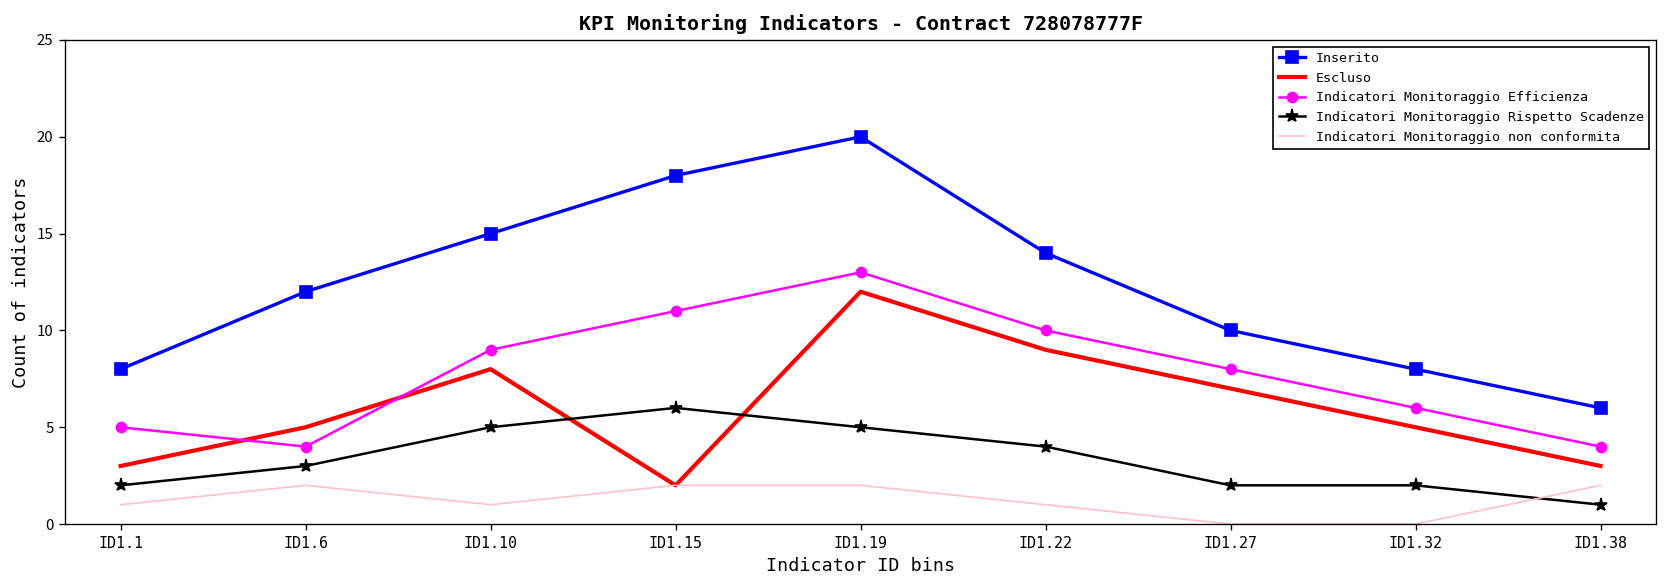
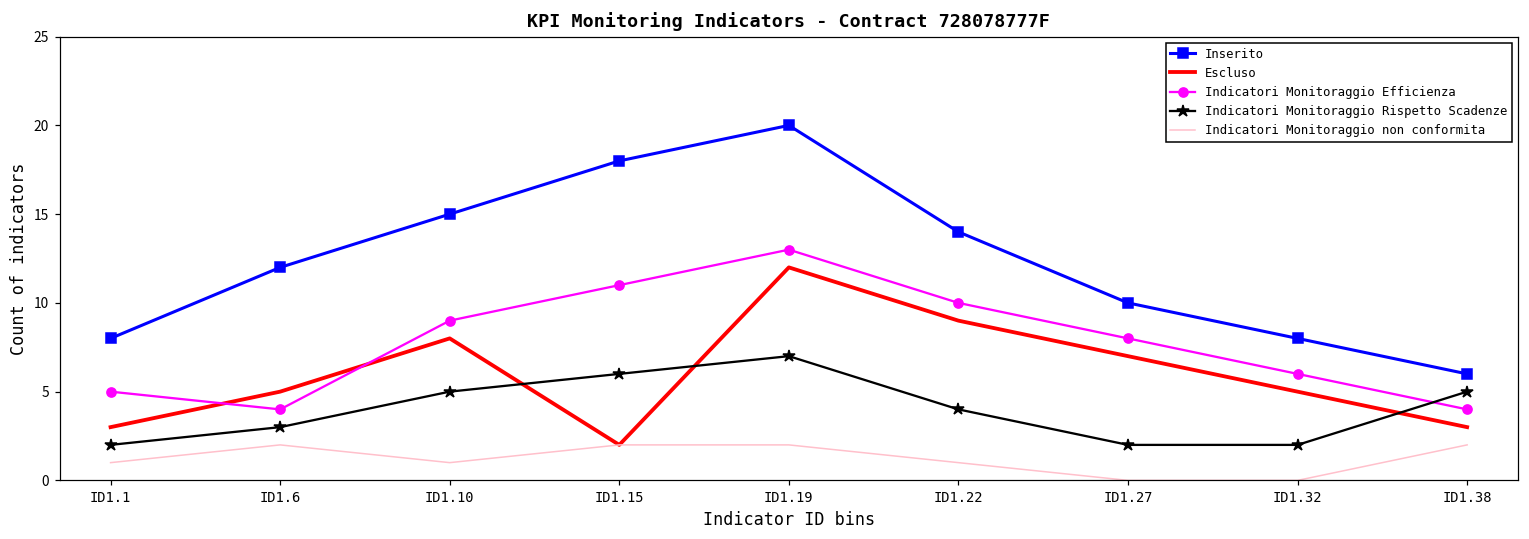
Indicatori Monitoraggio Rispetto Scadenze, ID1.19: 5 -> 7
Indicatori Monitoraggio Rispetto Scadenze, ID1.38: 1 -> 5
